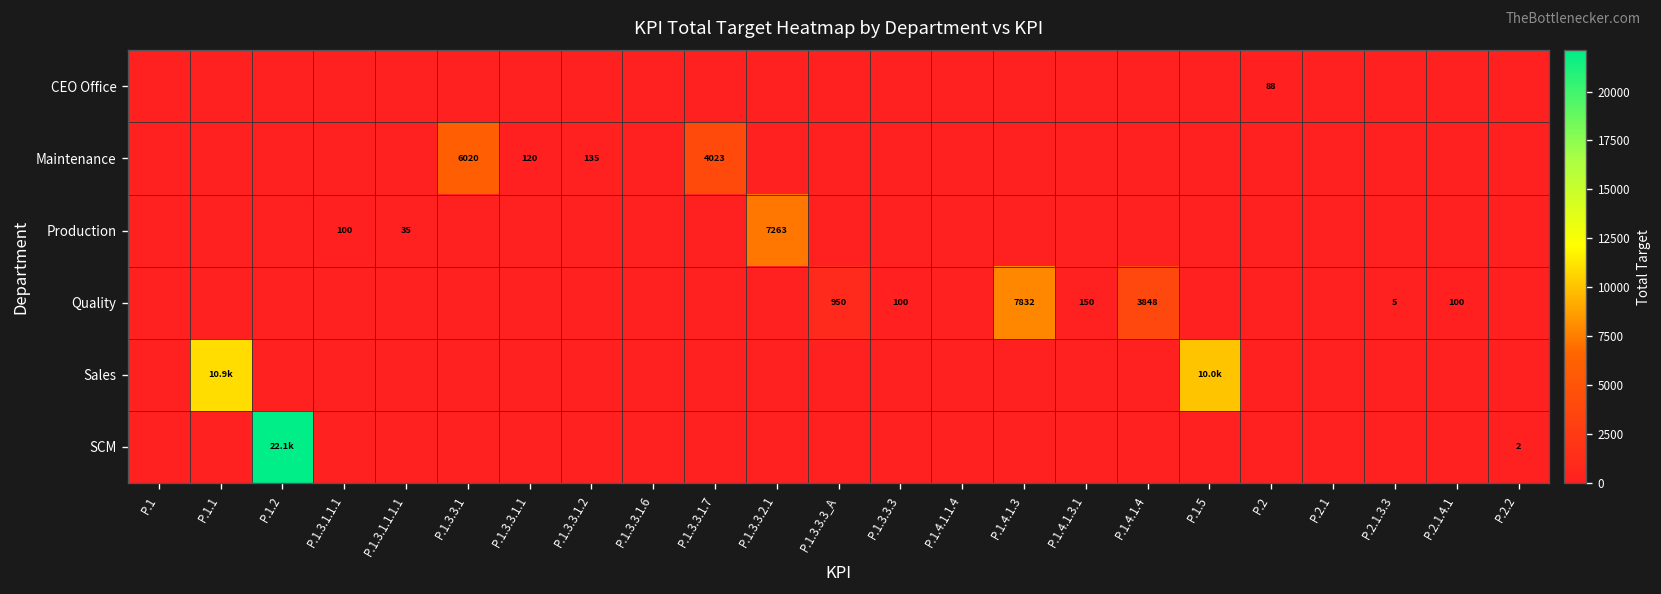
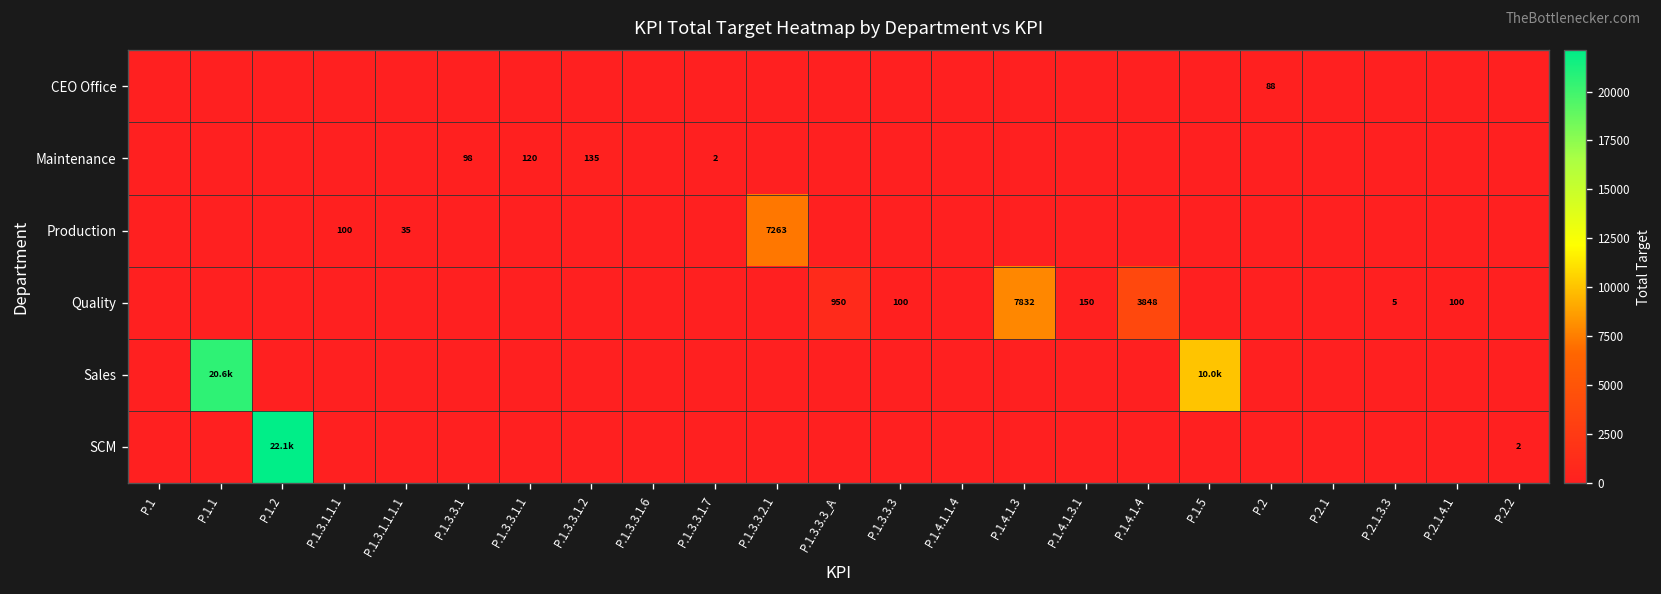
Maintenance, P.1.3.3.1: 6020 -> 98
Maintenance, P.1.3.3.1.7: 4023 -> 2
Sales, P.1.1: 10.9k -> 20.6k
